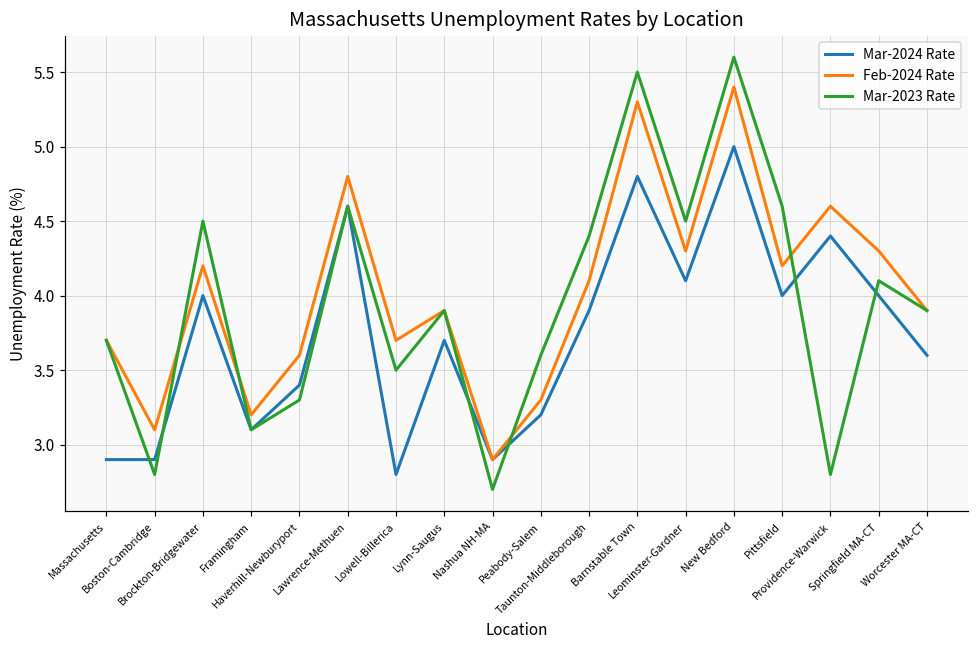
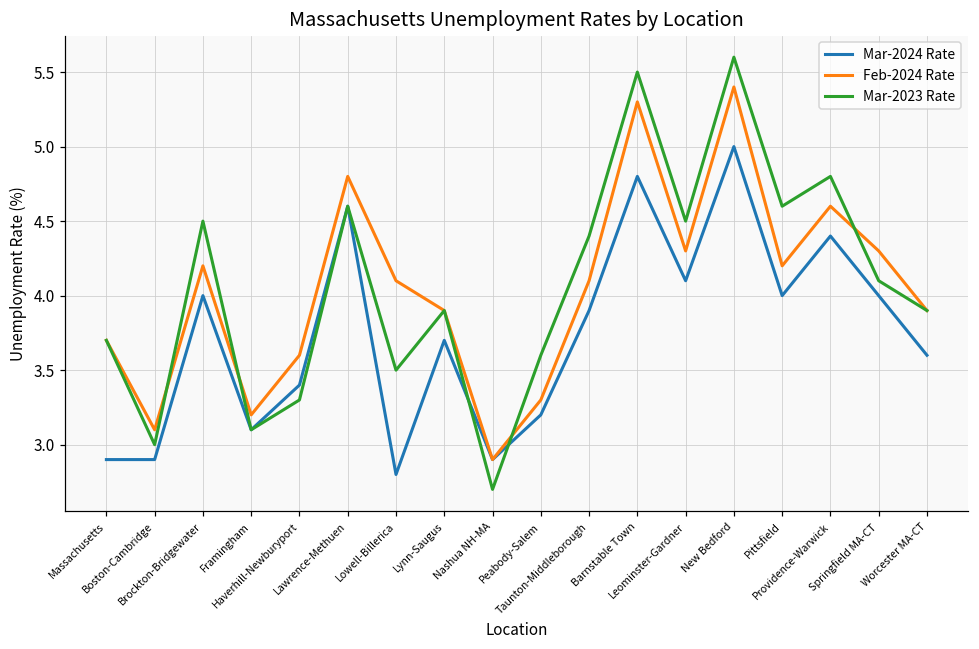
Mar-2023 Rate, Boston-Cambridge: 2.8 -> 3.0
Feb-2024 Rate, Lowell-Billerica: 3.7 -> 4.1
Mar-2023 Rate, Providence-Warwick: 2.8 -> 4.8
